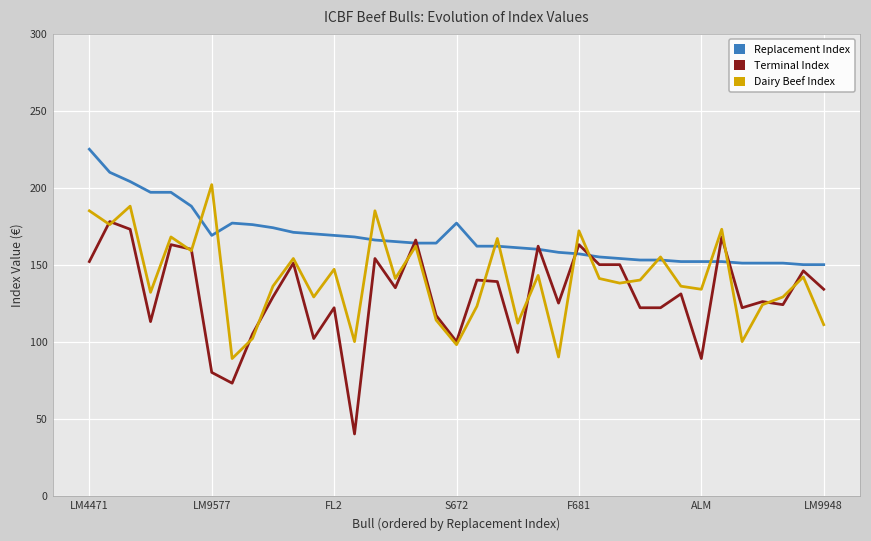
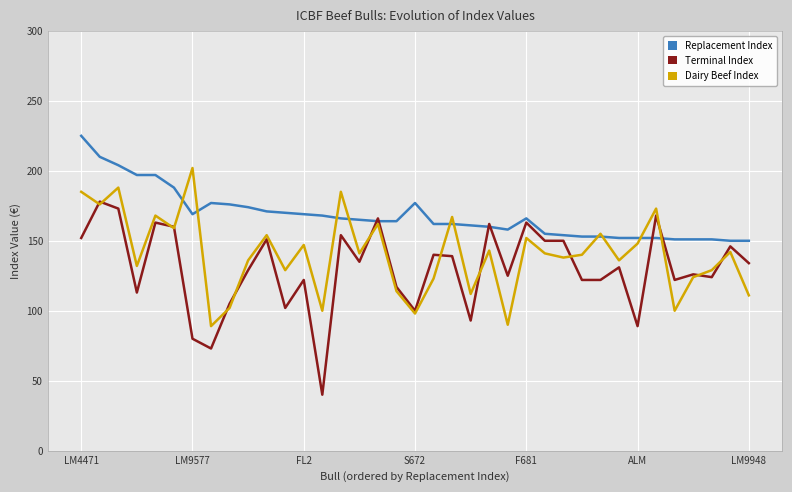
Replacement Index, F681: 157 -> 166
Dairy Beef Index, F681: 172 -> 152
Dairy Beef Index, ALM: 134 -> 148
